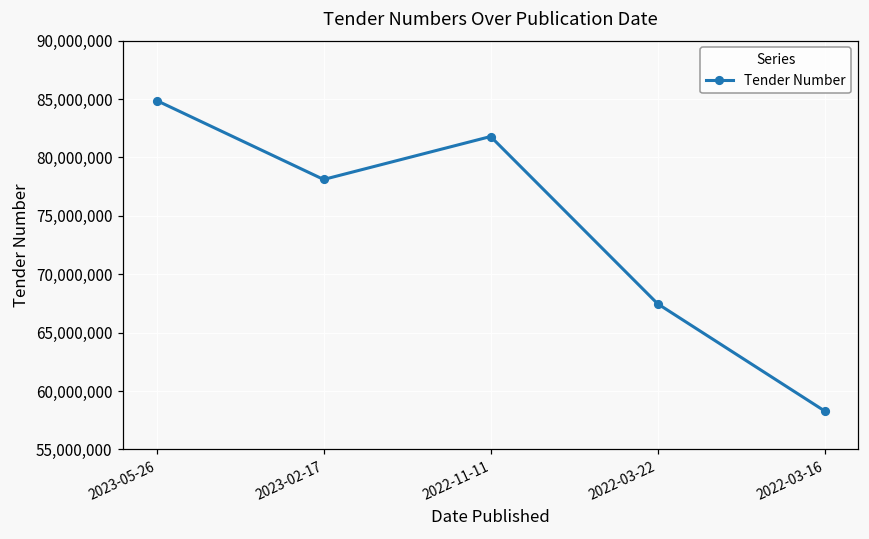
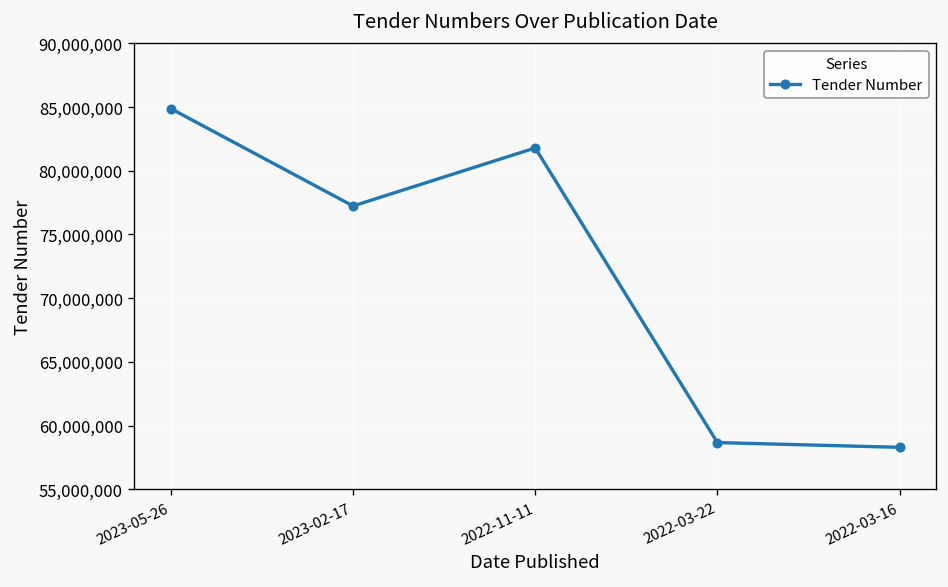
2023-02-17: 78,100,000 -> 77,200,000
2022-03-22: 67,500,000 -> 58,700,000
